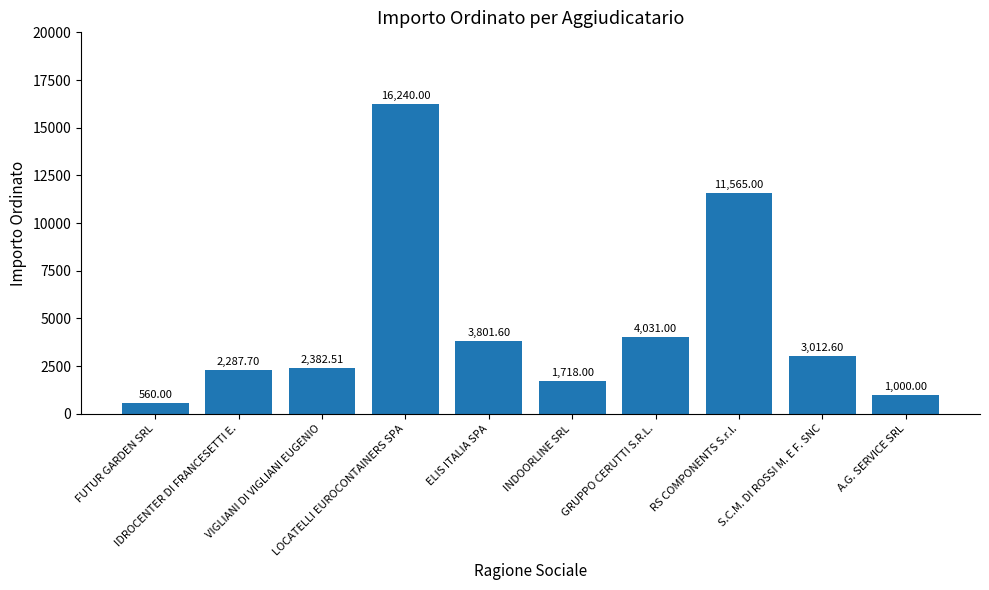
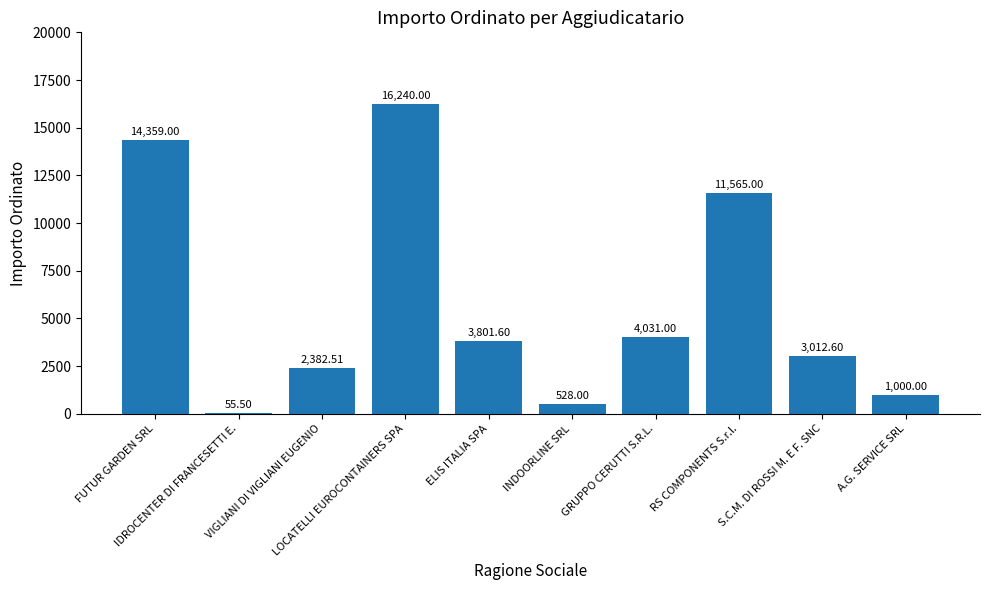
FUTUR GARDEN SRL: 560.00 -> 14,359.00
IDROCENTER DI FRANCESETTI E.: 2,287.70 -> 55.50
INDOORLINE SRL: 1,718.00 -> 528.00
